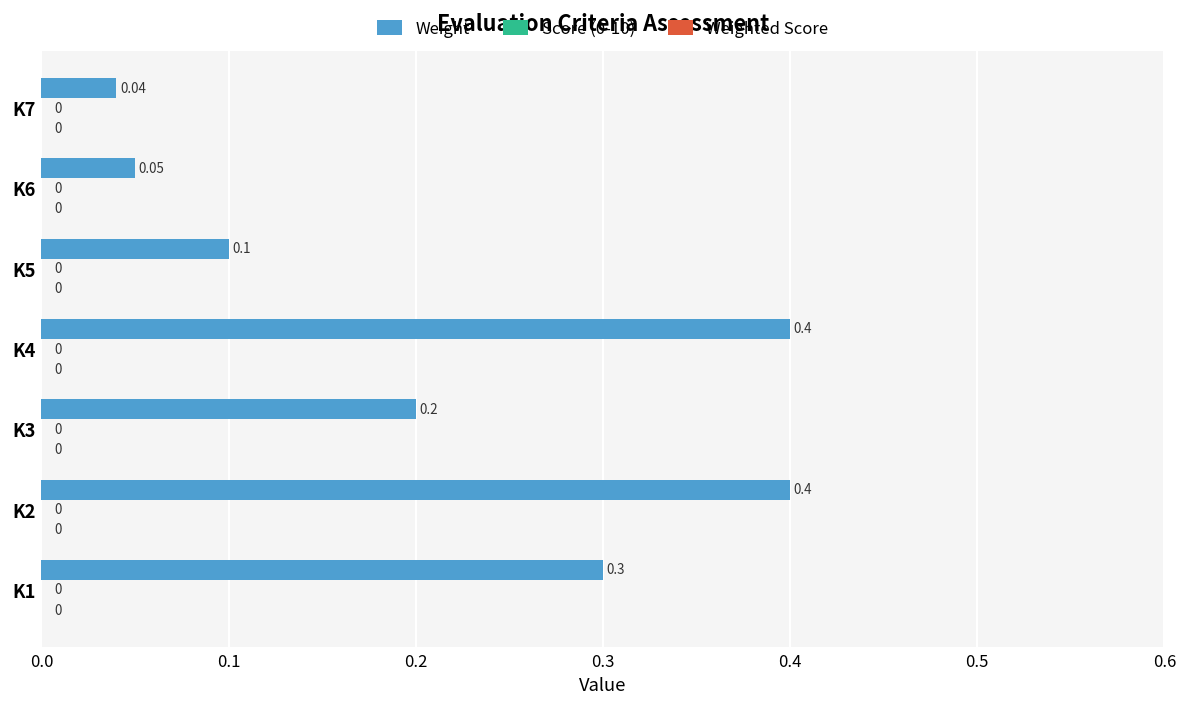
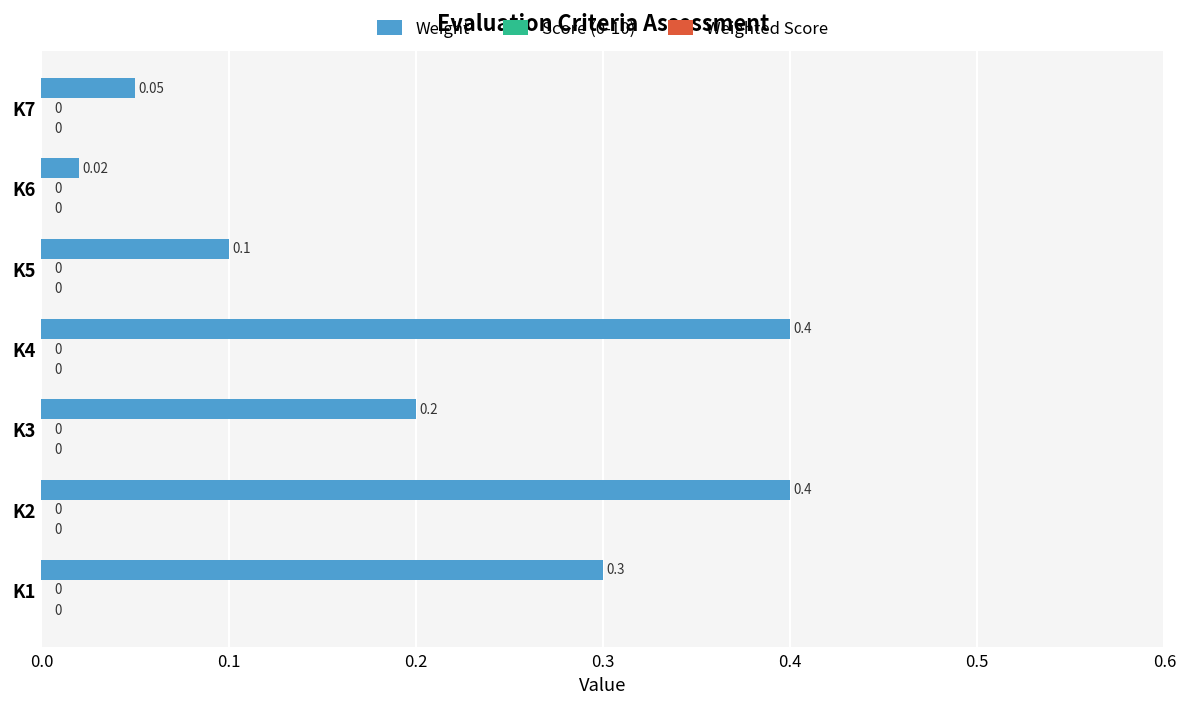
Weight, K7: 0.04 -> 0.05
Weight, K6: 0.05 -> 0.02
